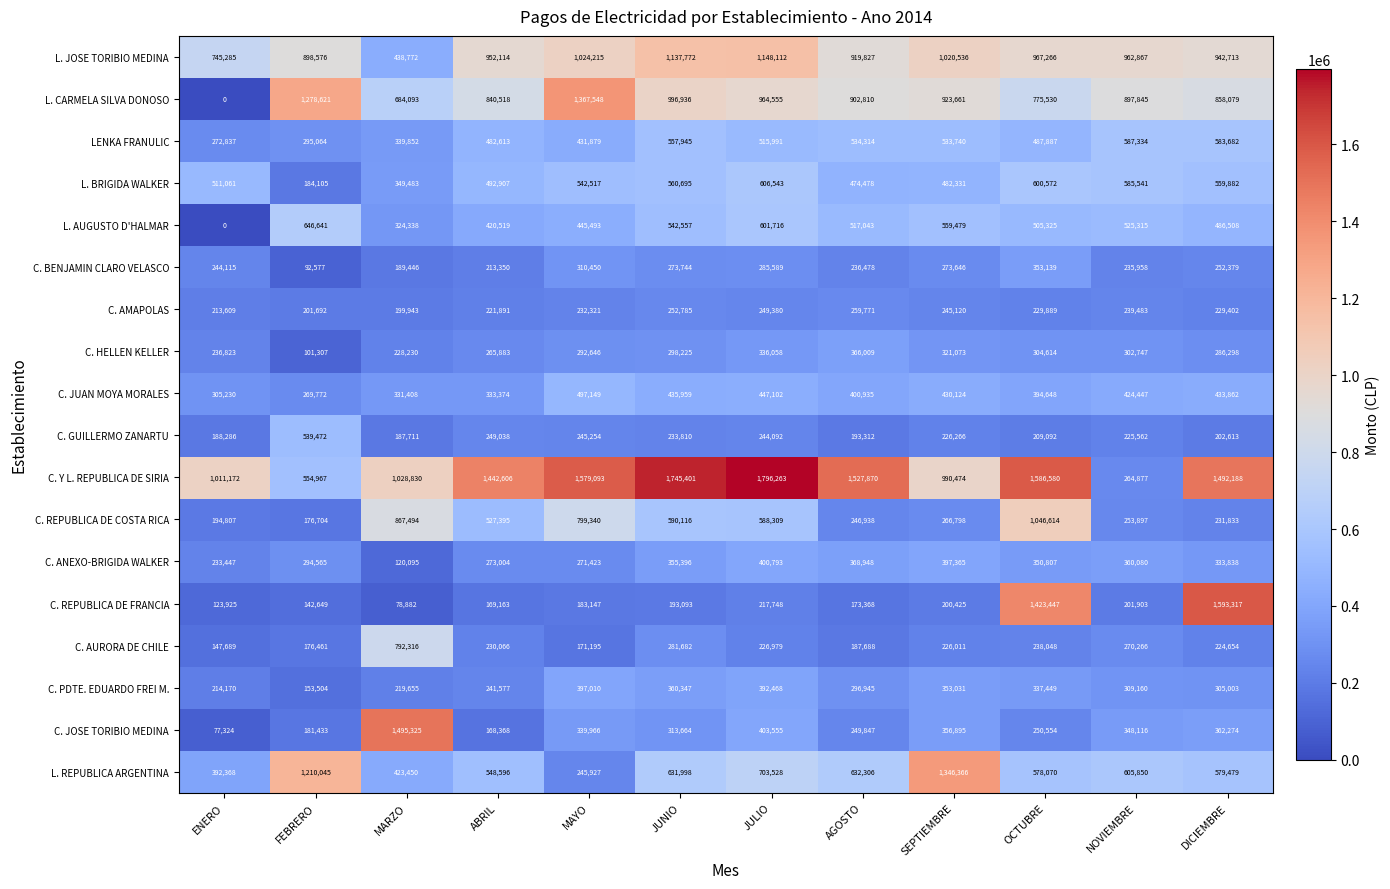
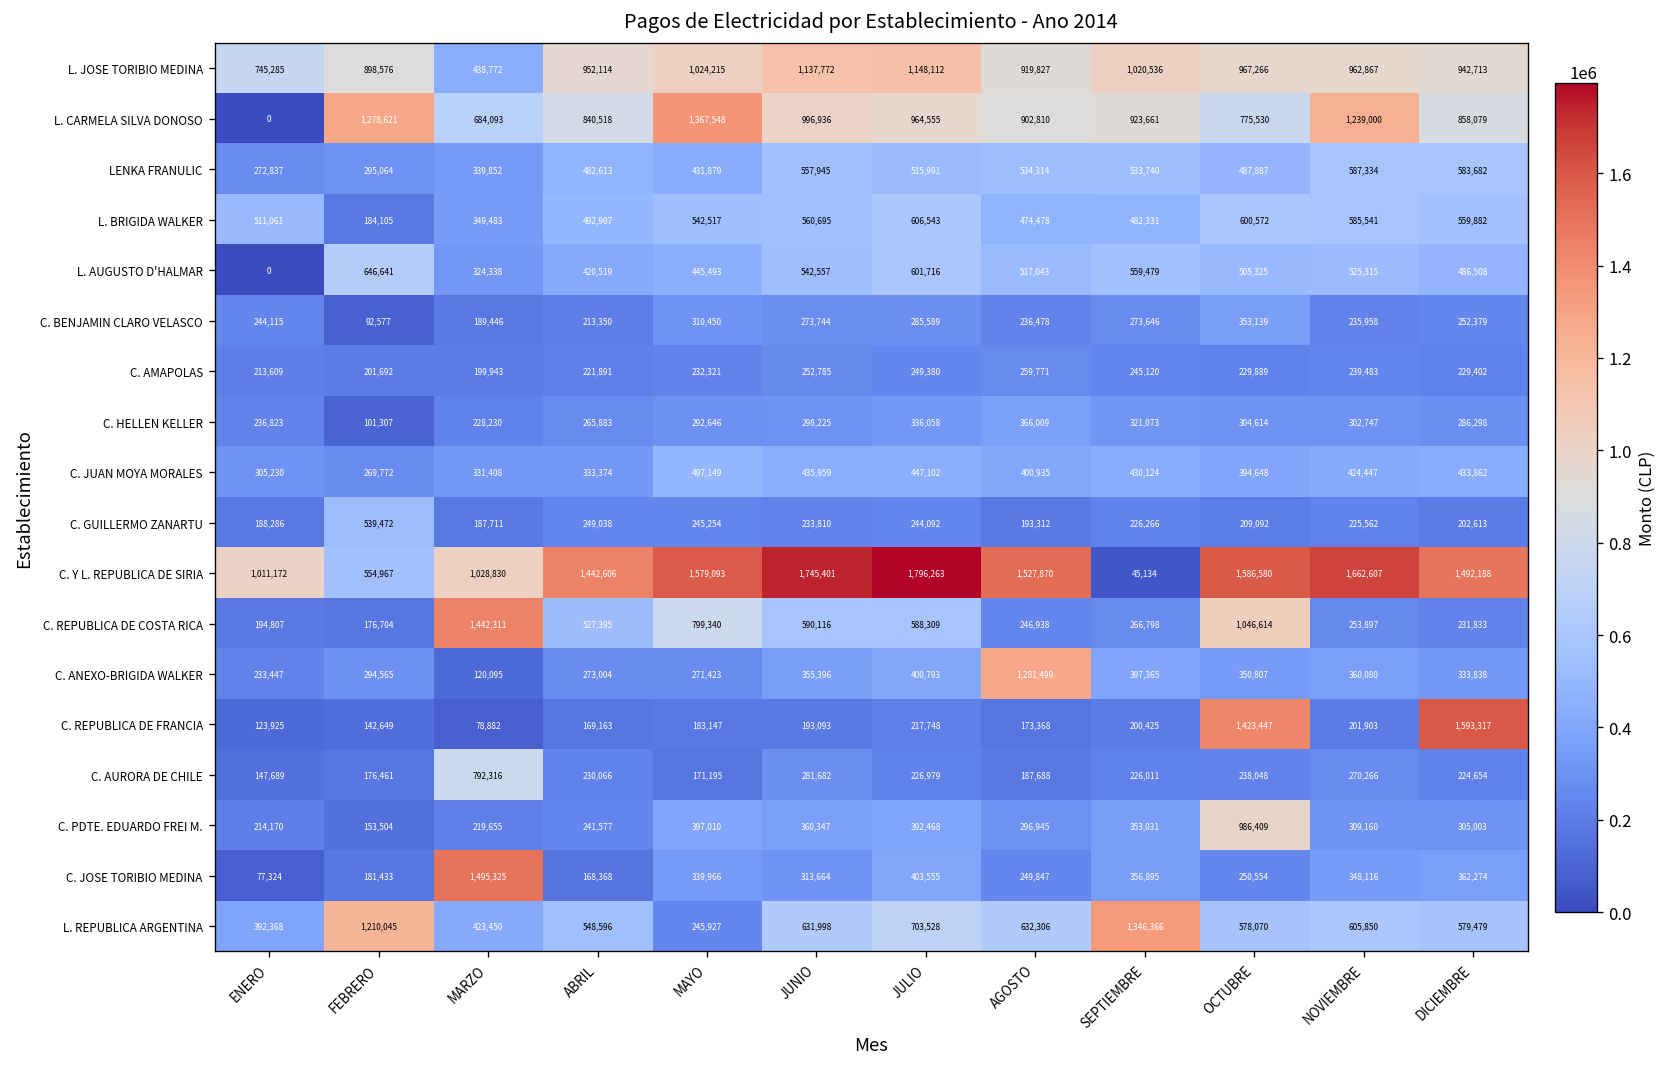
L. CARMELA SILVA DONOSO, NOVIEMBRE: 897,845 -> 1,239,000
C. Y L. REPUBLICA DE SIRIA, SEPTIEMBRE: 990,474 -> 45,134
C. Y L. REPUBLICA DE SIRIA, NOVIEMBRE: 264,877 -> 1,662,607
C. REPUBLICA DE COSTA RICA, MARZO: 867,494 -> 1,442,311
C. ANEXO-BRIGIDA WALKER, AGOSTO: 368,948 -> 1,281,499
C. PDTE. EDUARDO FREI M., OCTUBRE: 337,449 -> 986,409
